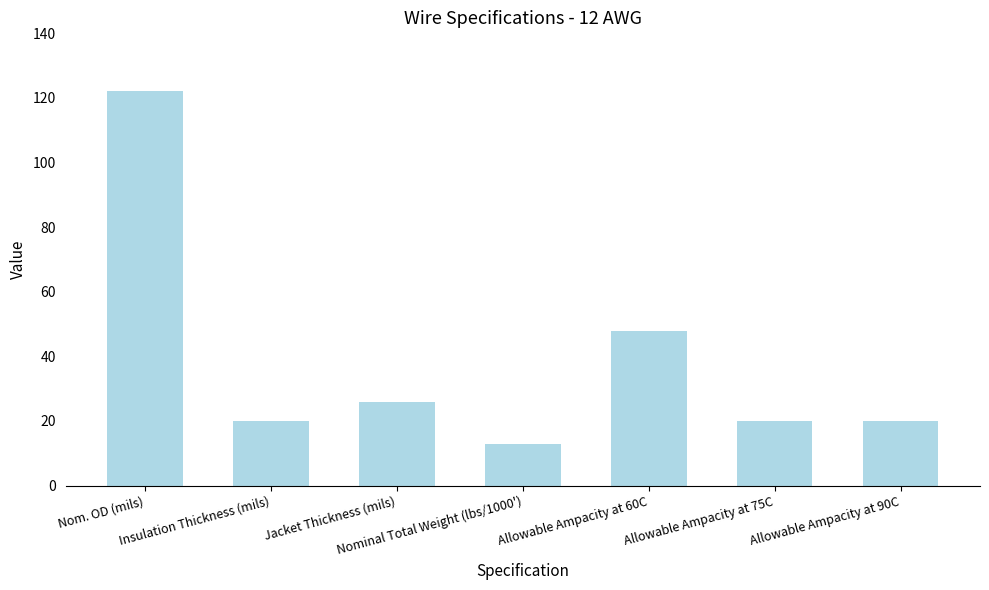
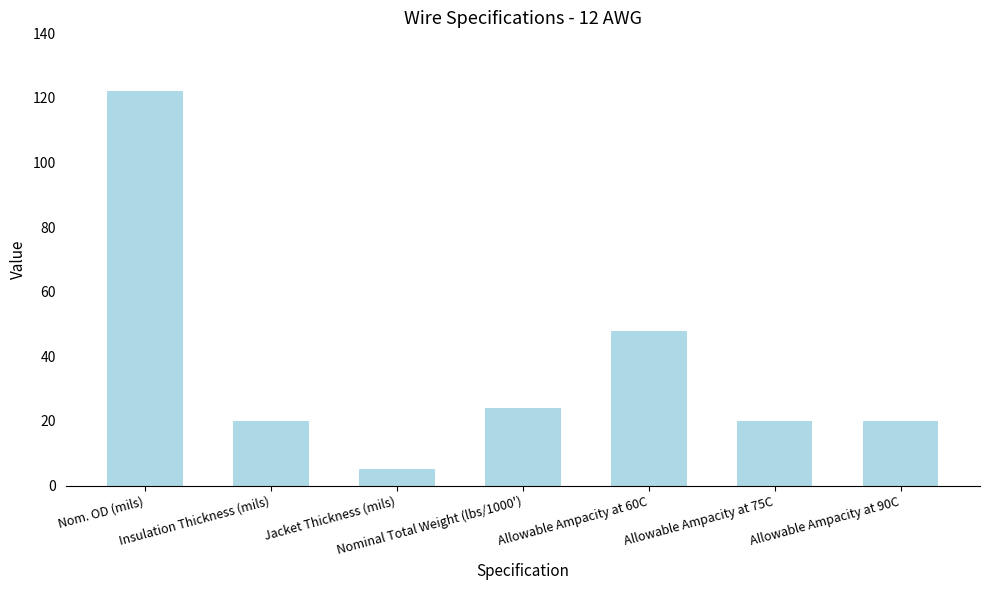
Jacket Thickness (mils): 26 -> 5
Nominal Total Weight (lbs/1000'): 13 -> 24
